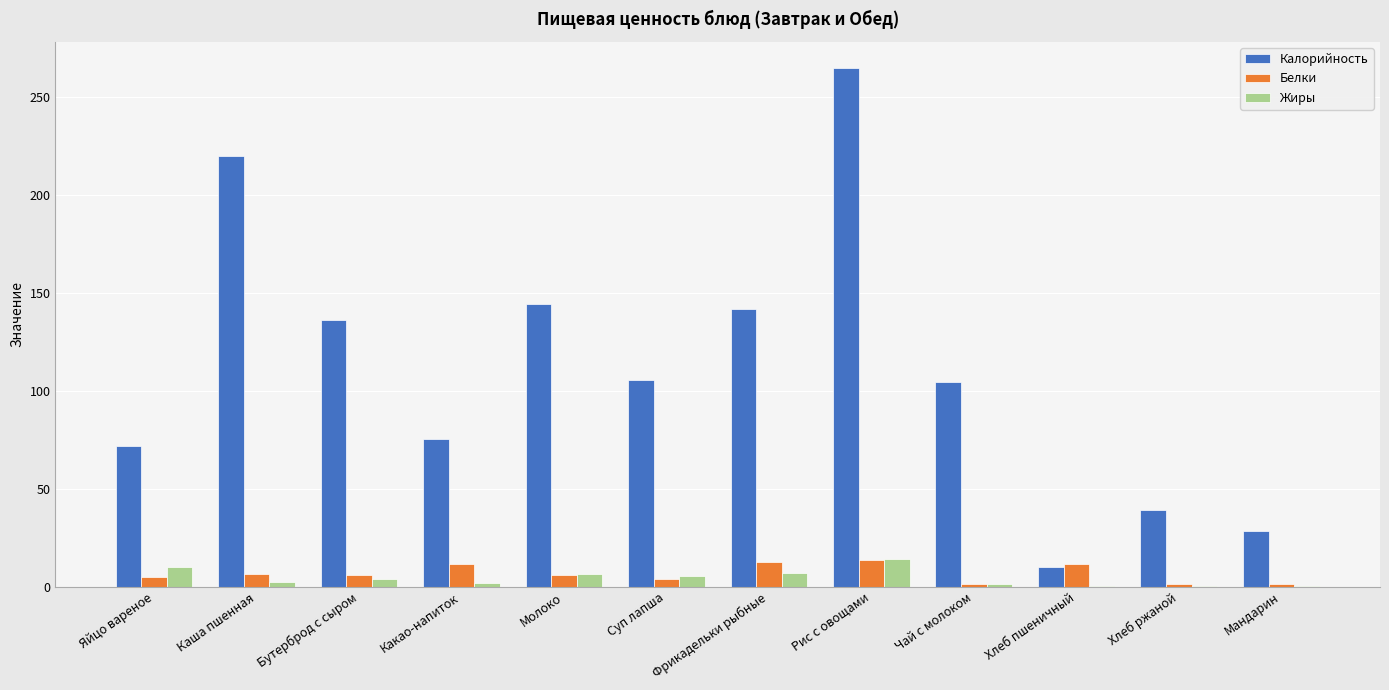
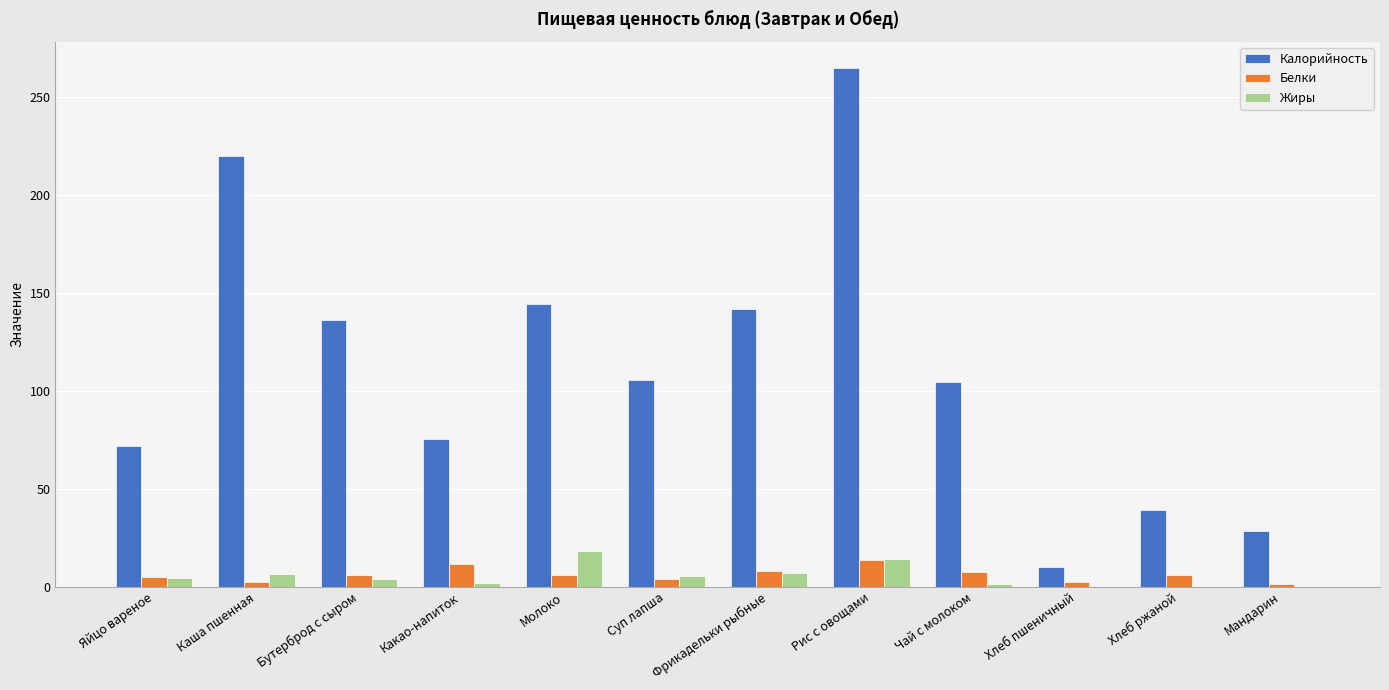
Жиры, Яйцо вареное: 10 -> 5
Белки, Каша пшенная: 6 -> 2
Жиры, Каша пшенная: 2 -> 6
Жиры, Молоко: 6 -> 18
Белки, Фрикадельки рыбные: 12 -> 8
Белки, Чай с молоком: 1 -> 8
Белки, Хлеб пшеничный: 11 -> 2
Белки, Хлеб ржаной: 1 -> 6
